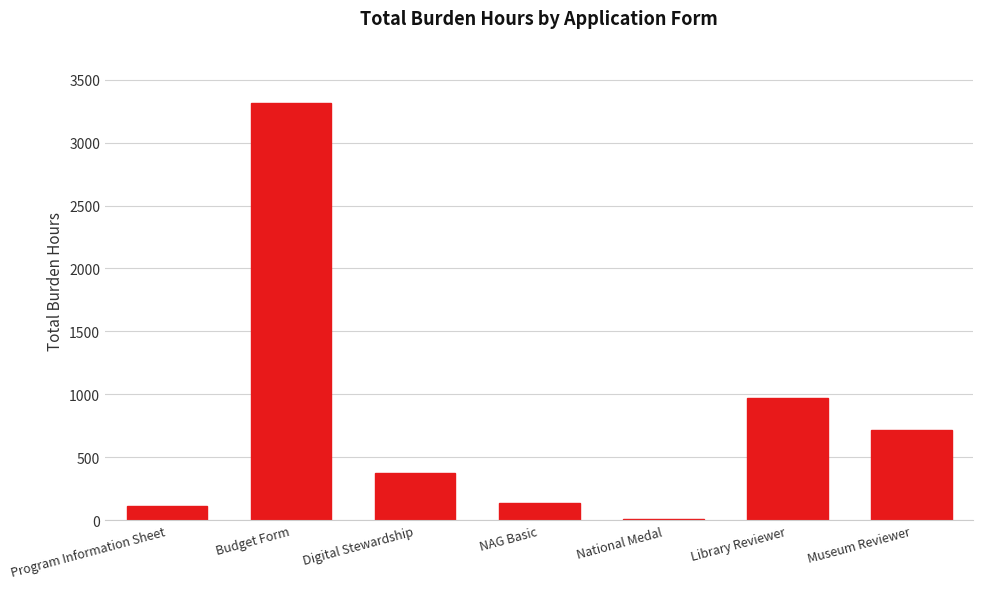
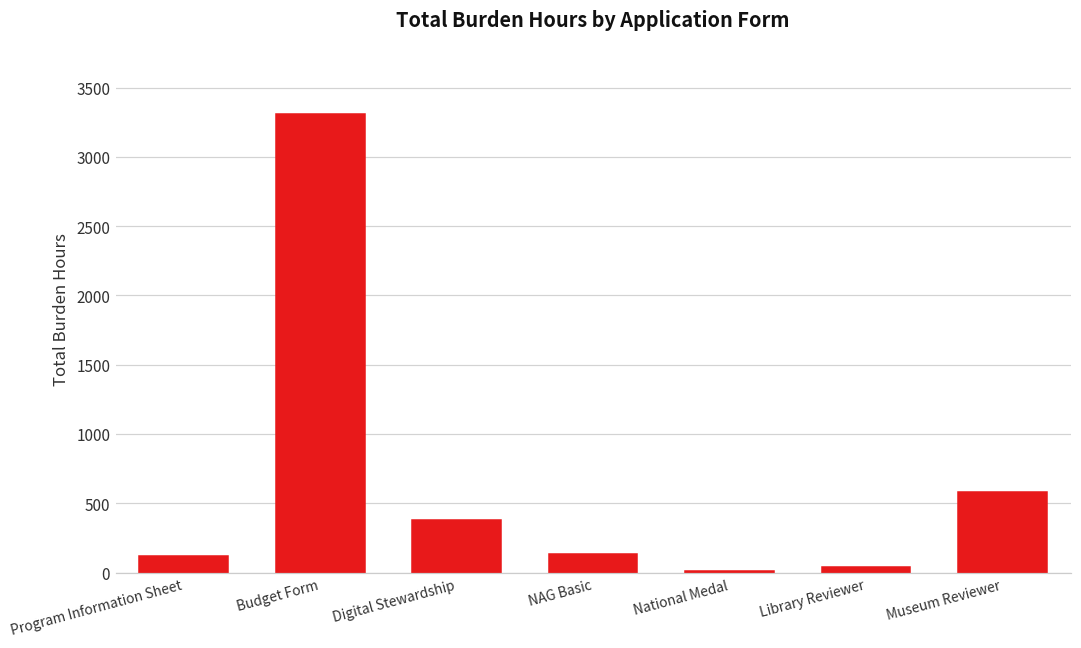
Library Reviewer: 970 -> 40
Museum Reviewer: 710 -> 580
